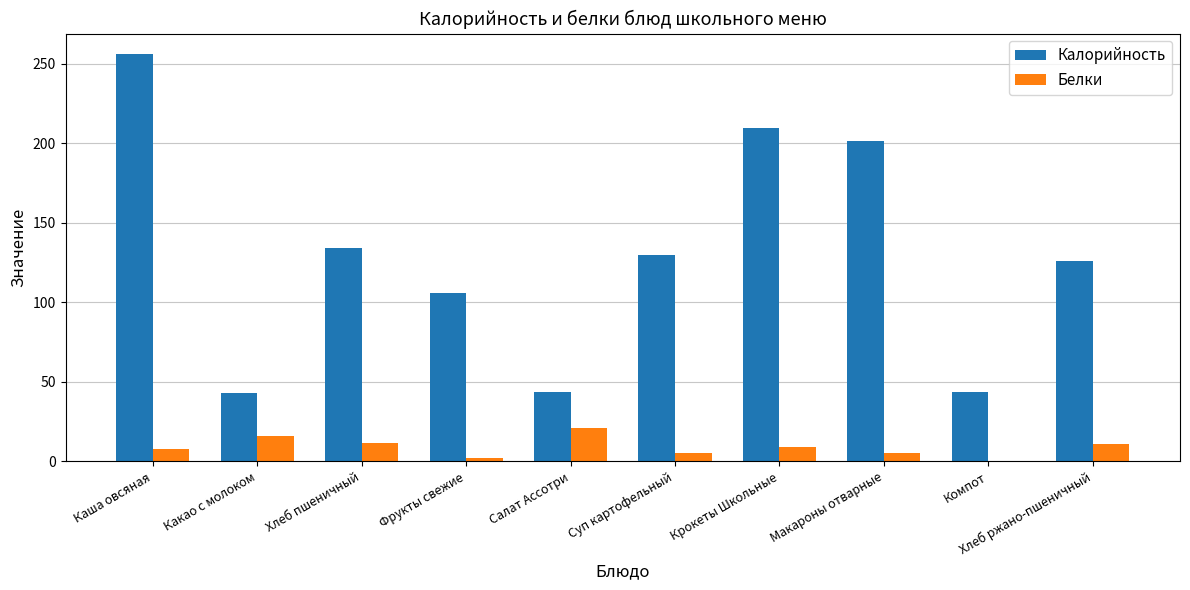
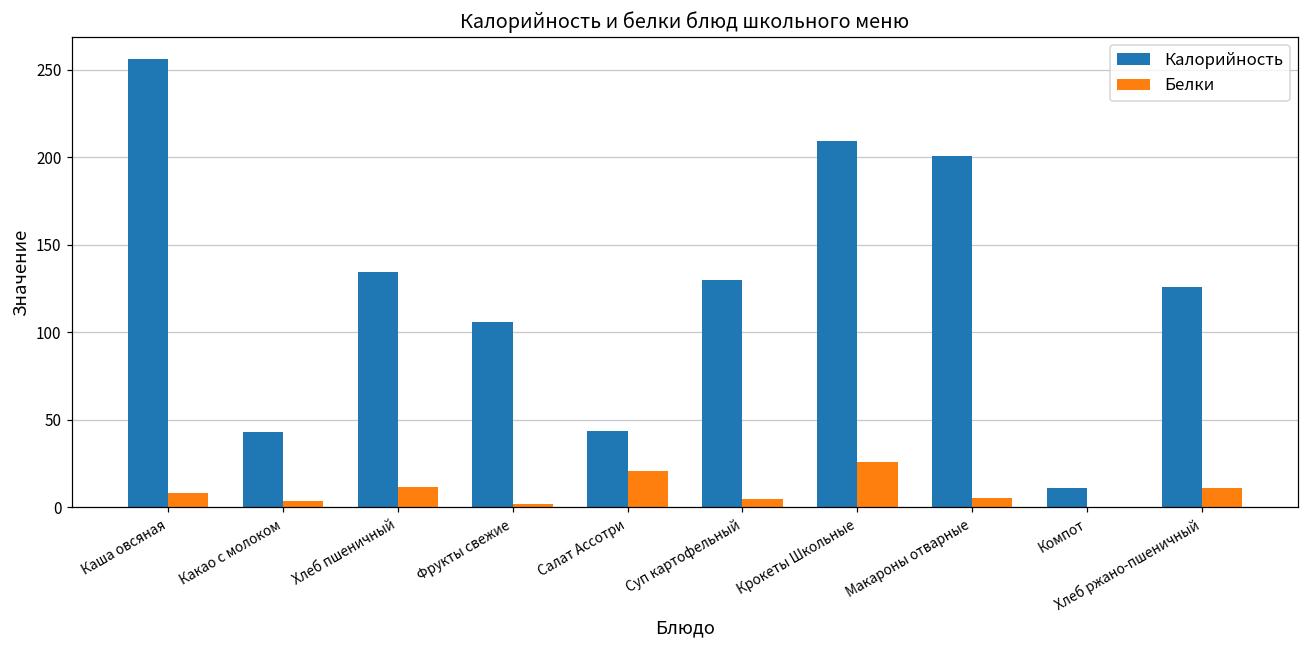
Белки, Какао с молоком: 16 -> 4
Белки, Крокеты Школьные: 9 -> 26
Калорийность, Компот: 44 -> 11
